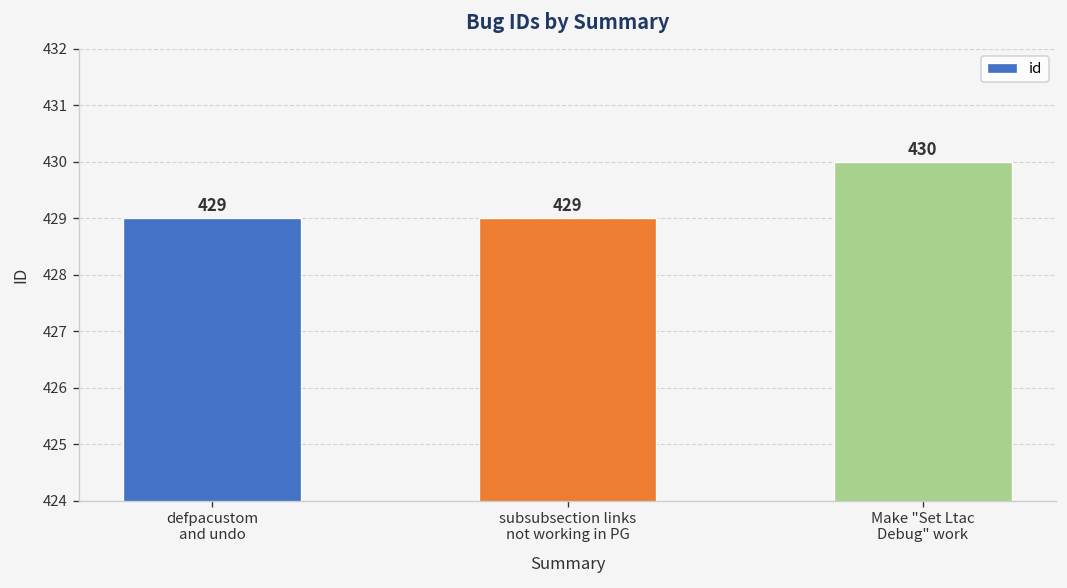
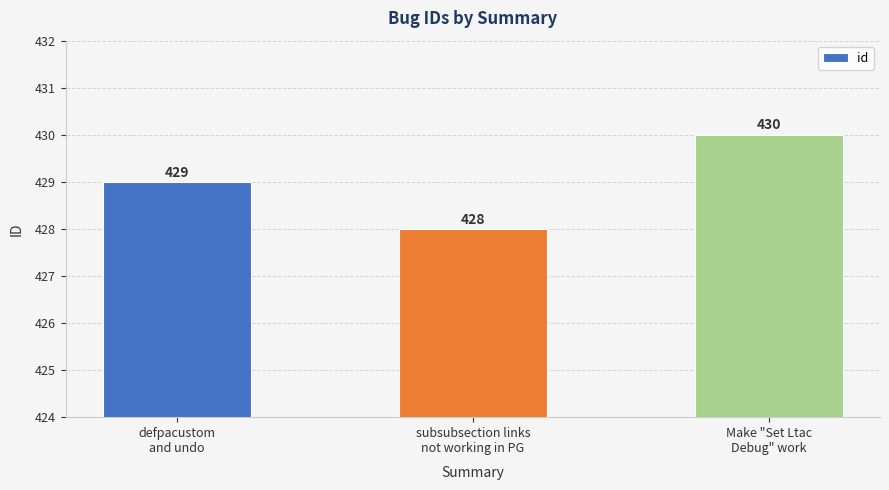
subsubsection links not working in PG: 429 -> 428
